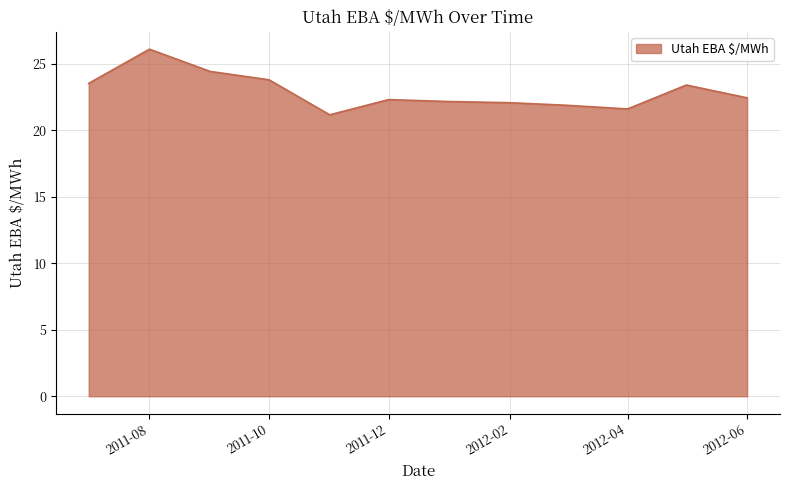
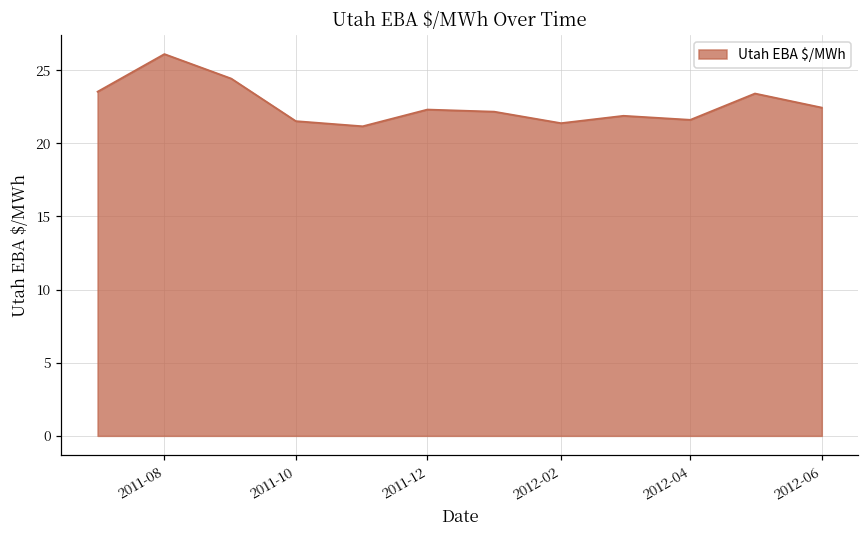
2011-10: 23.8 -> 21.5
2012-02: 22.1 -> 21.4
